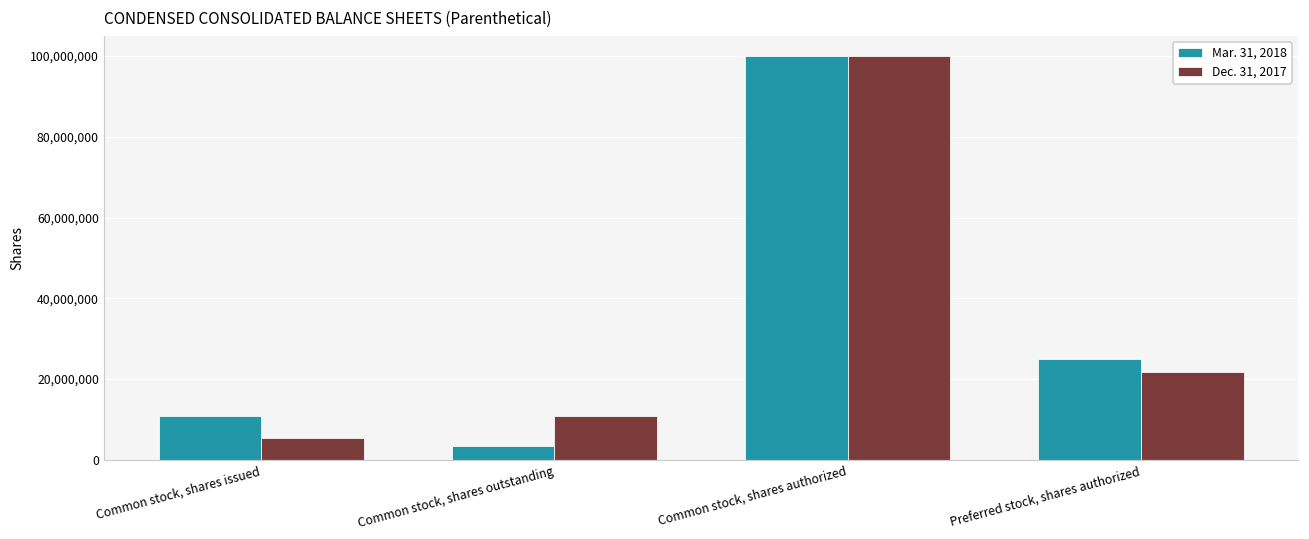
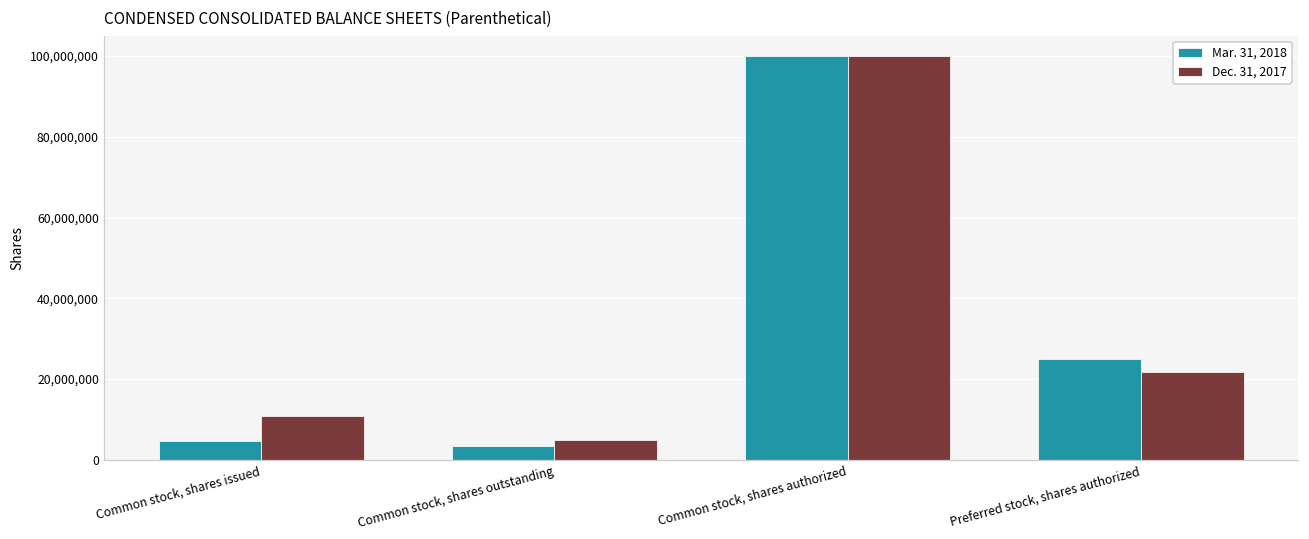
Mar. 31, 2018, Common stock, shares issued: 11,000,000 -> 5,000,000
Dec. 31, 2017, Common stock, shares issued: 5,000,000 -> 11,000,000
Dec. 31, 2017, Common stock, shares outstanding: 11,000,000 -> 5,000,000
